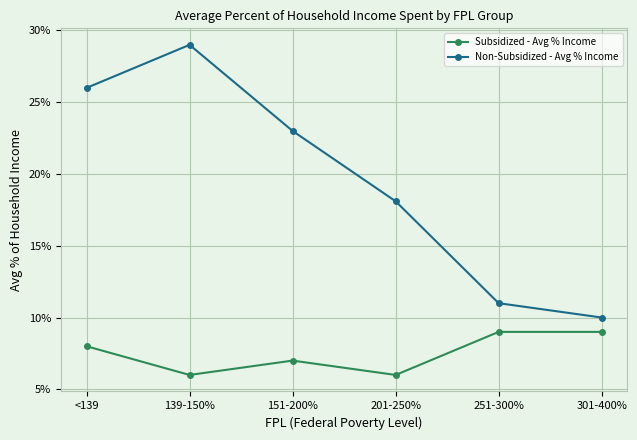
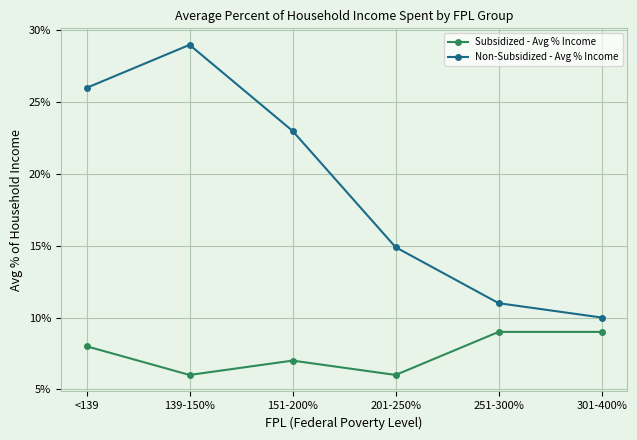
Non-Subsidized - Avg % Income, 201-250%: 18.1% -> 14.9%
